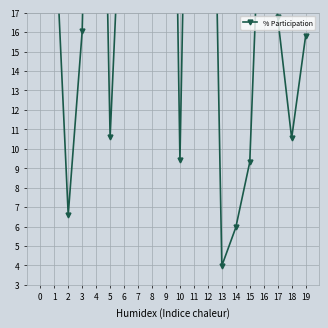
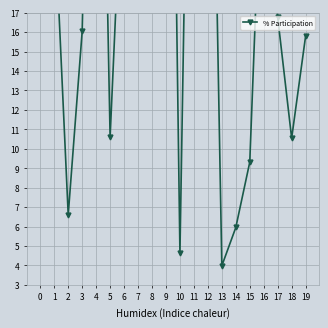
10: 9.4 -> 4.6
